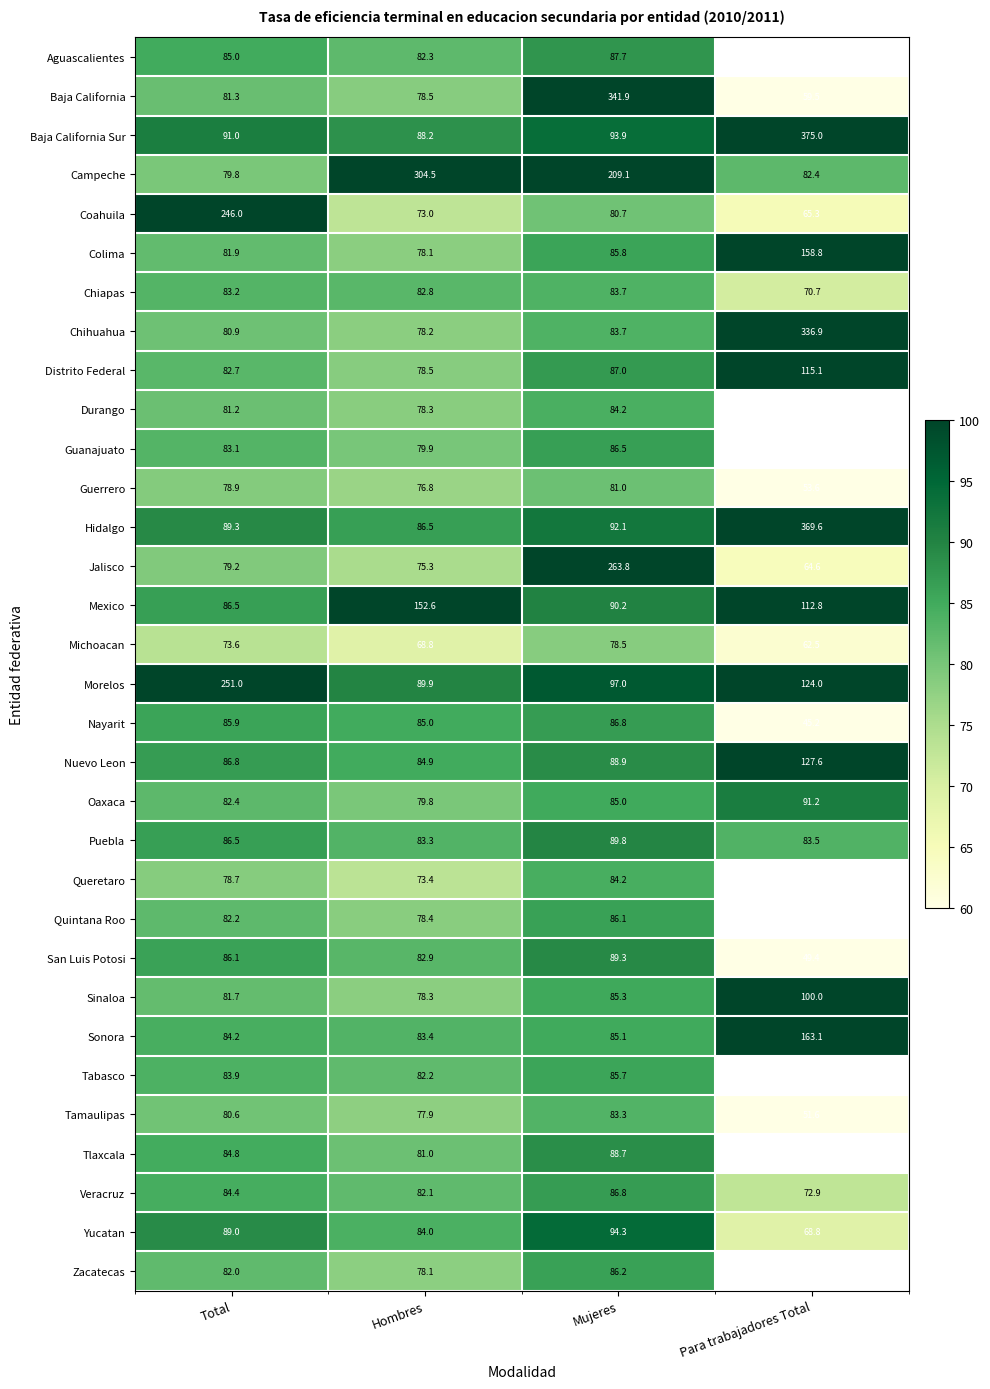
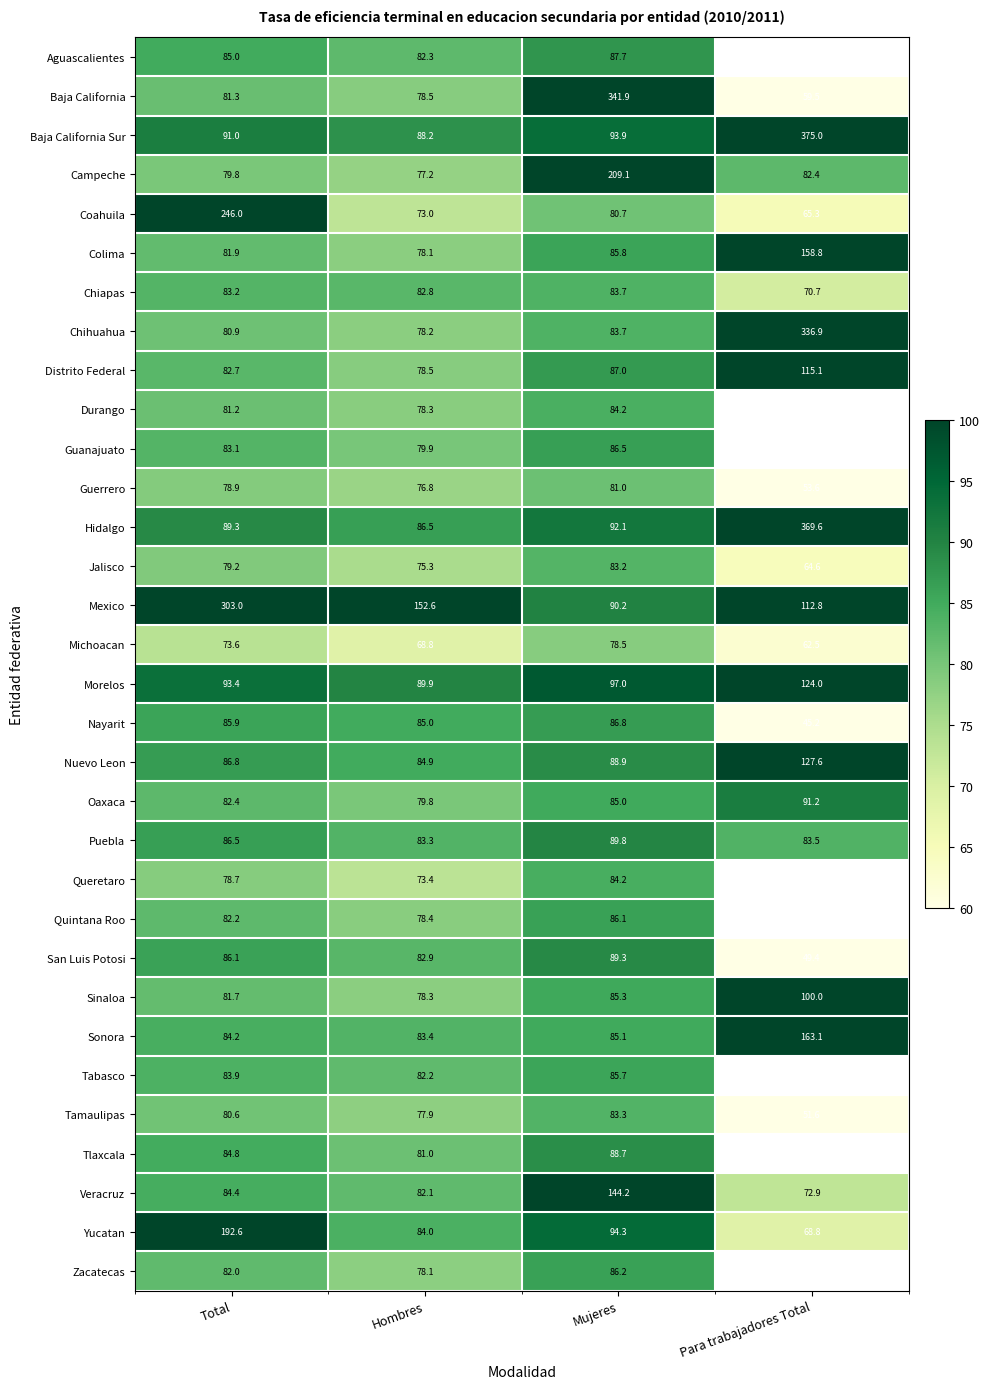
Campeche, Hombres: 304.5 -> 77.2
Jalisco, Mujeres: 263.8 -> 83.2
Mexico, Total: 86.5 -> 303.0
Morelos, Total: 251.0 -> 93.4
Veracruz, Mujeres: 86.8 -> 144.2
Yucatan, Total: 89.0 -> 192.6
